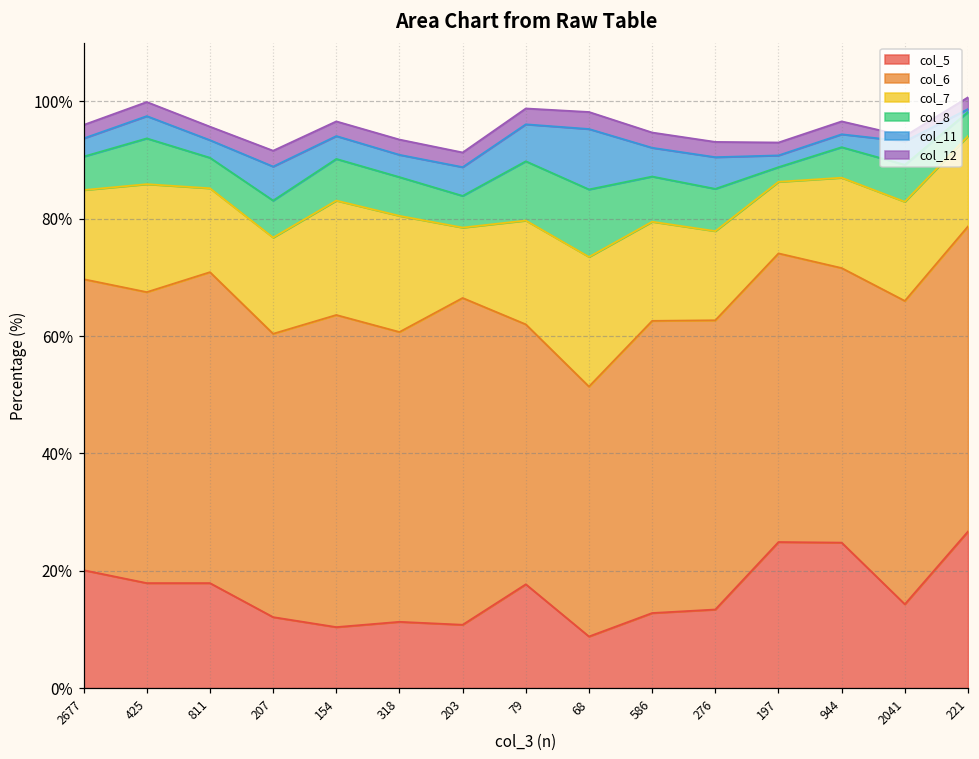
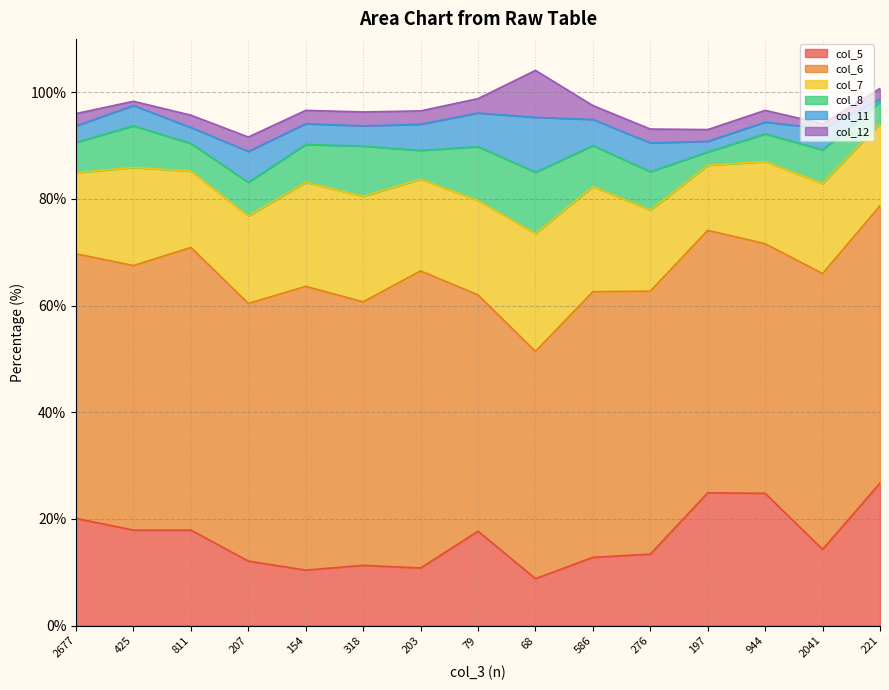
col_12, 425: 2% -> 1%
col_8, 318: 7% -> 9%
col_7, 203: 12% -> 17%
col_12, 68: 3% -> 9%
col_7, 586: 17% -> 20%
